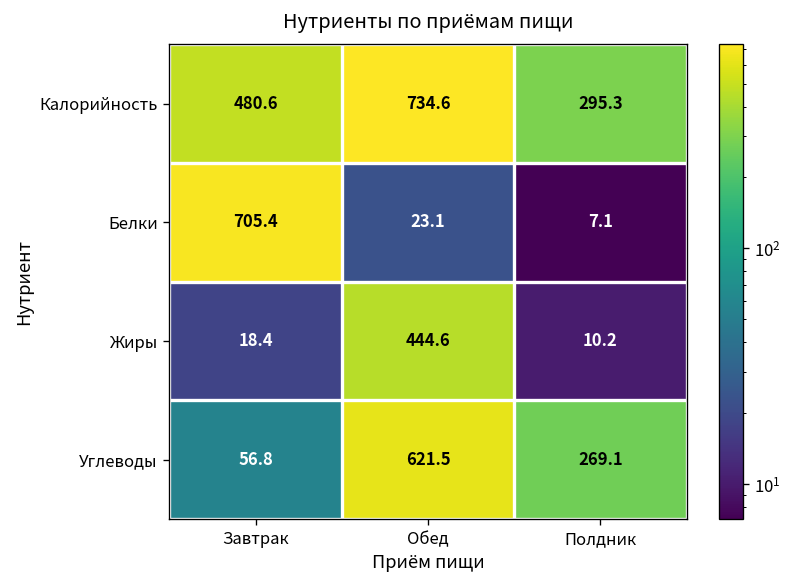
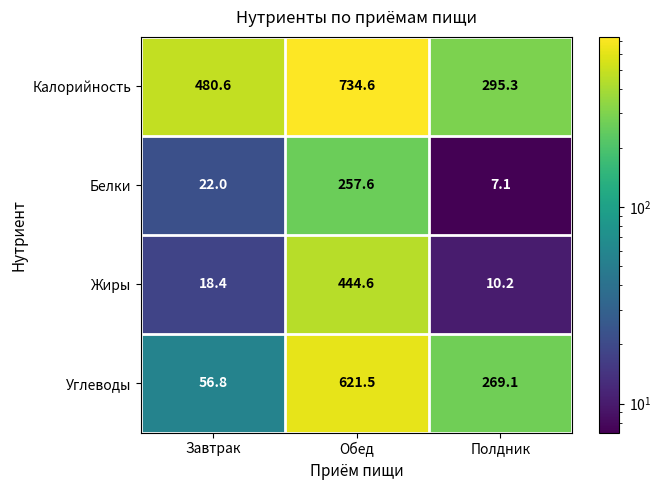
Белки, Завтрак: 705.4 -> 22.0
Белки, Обед: 23.1 -> 257.6
